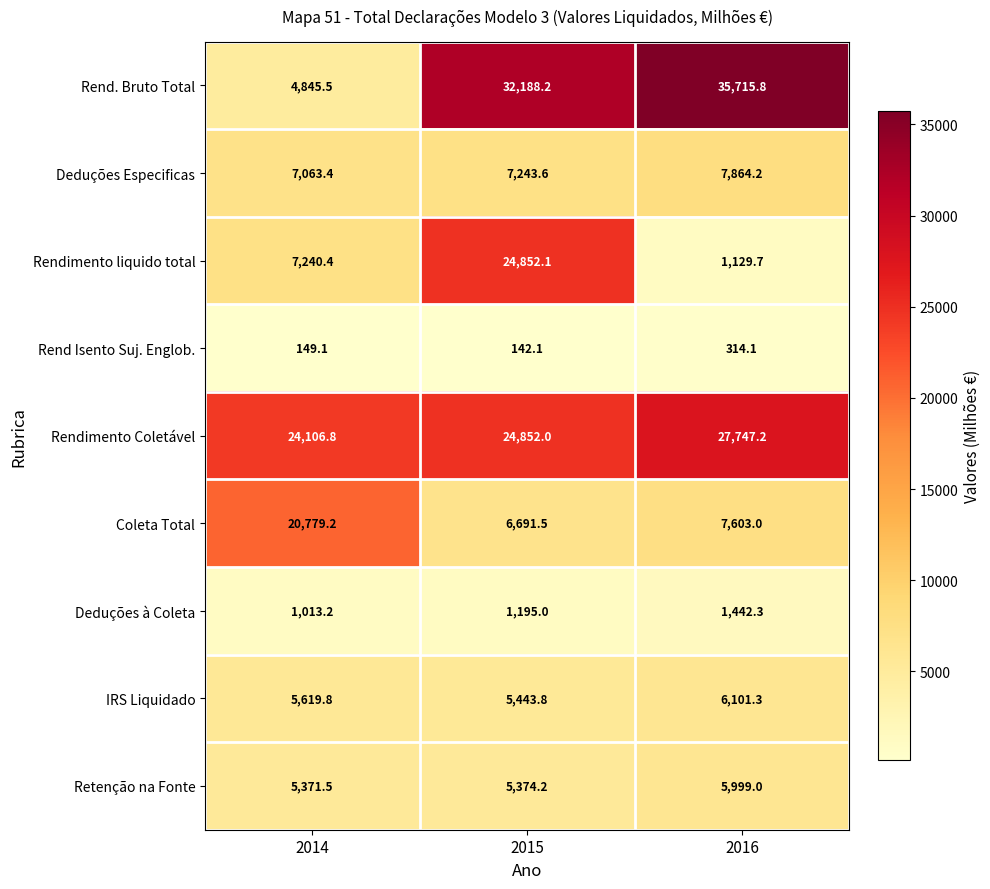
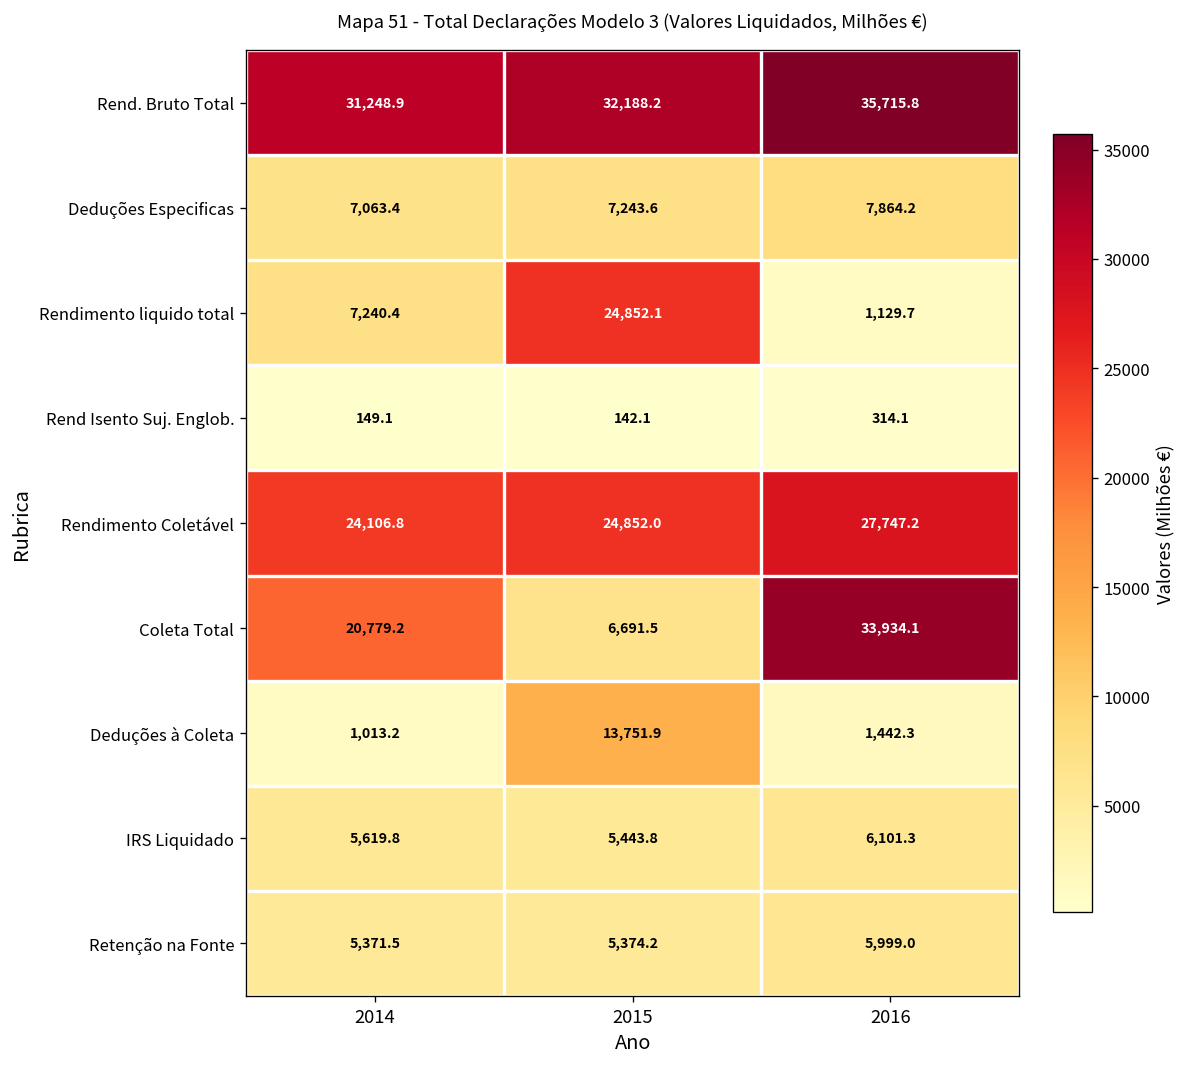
Rend. Bruto Total, 2014: 4,845.5 -> 31,248.9
Coleta Total, 2016: 7,603.0 -> 33,934.1
Deduções à Coleta, 2015: 1,195.0 -> 13,751.9
